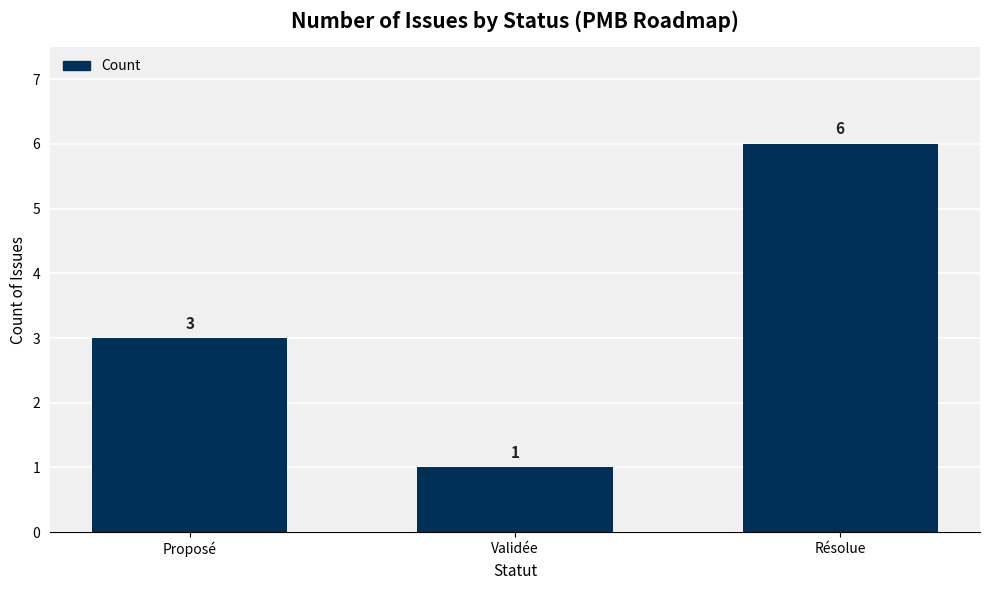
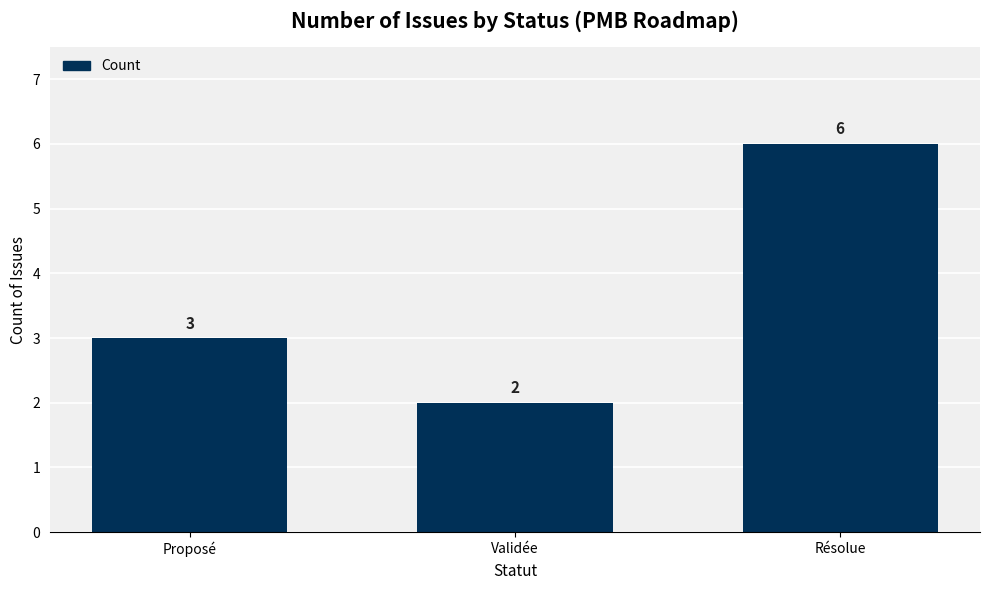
Validée: 1 -> 2
